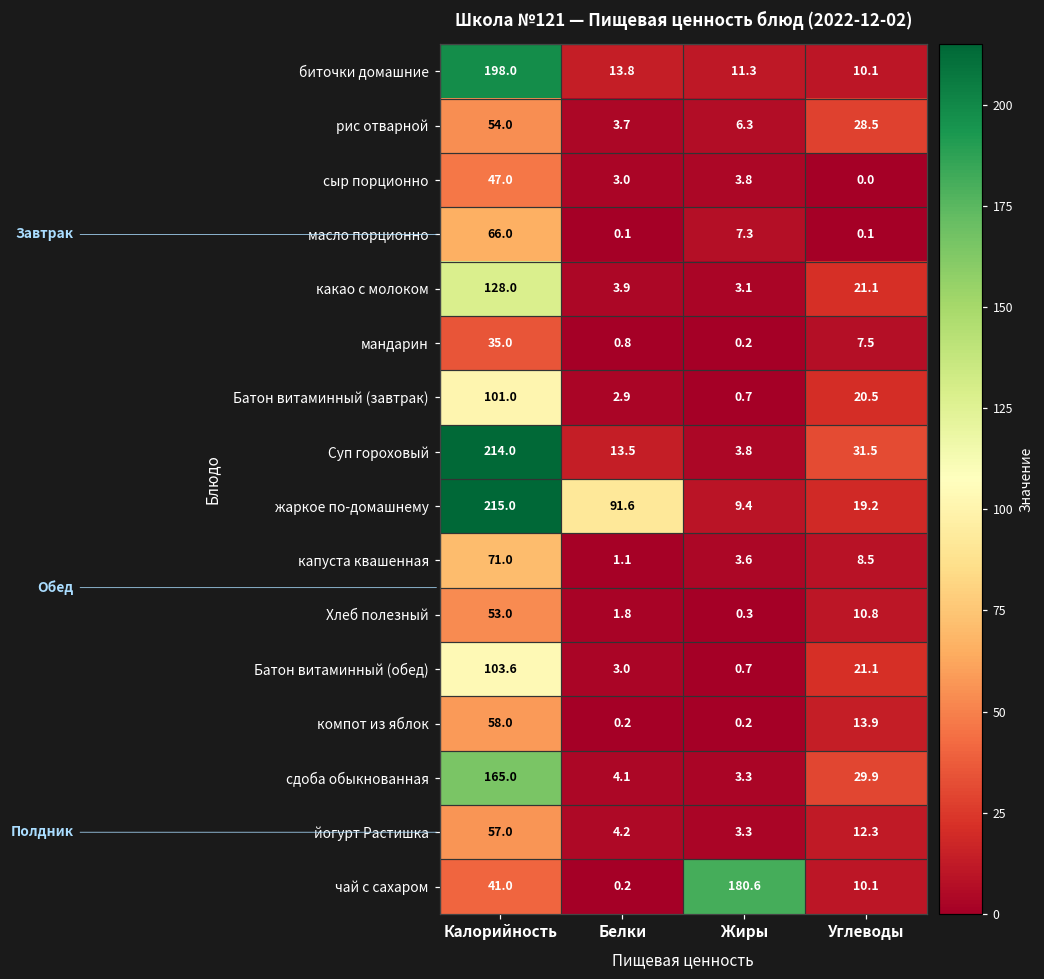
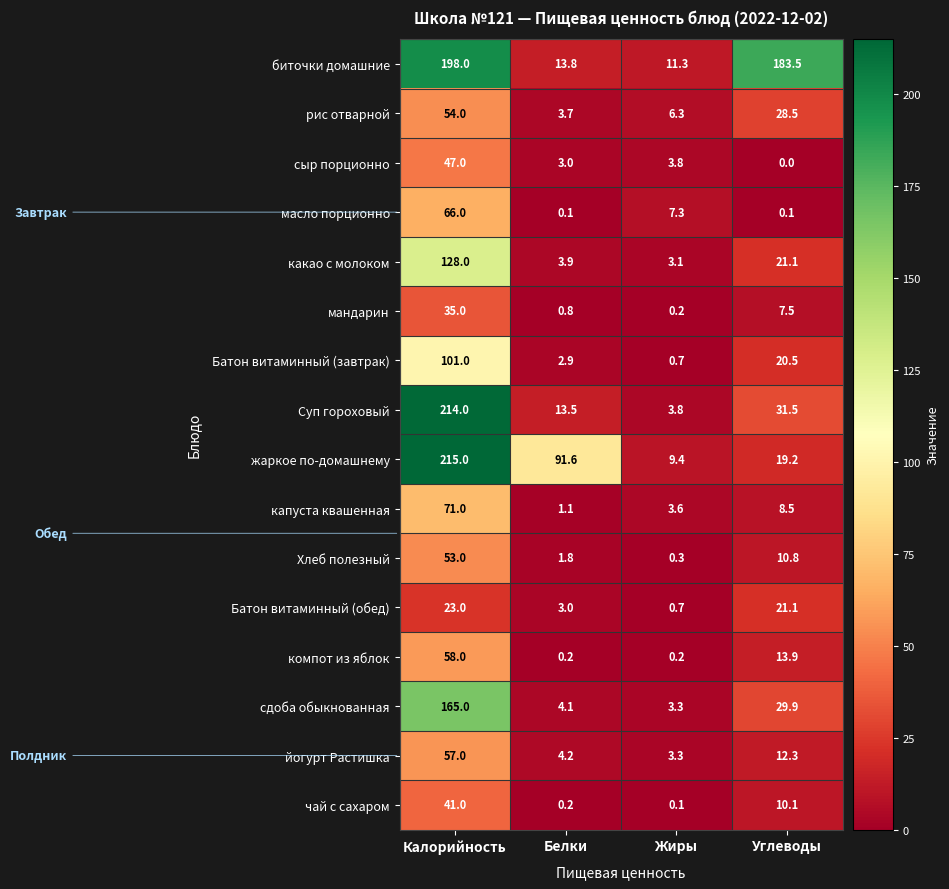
биточки домашние, Углеводы: 10.1 -> 183.5
Батон витаминный (обед), Калорийность: 103.6 -> 23.0
чай с сахаром, Жиры: 180.6 -> 0.1
